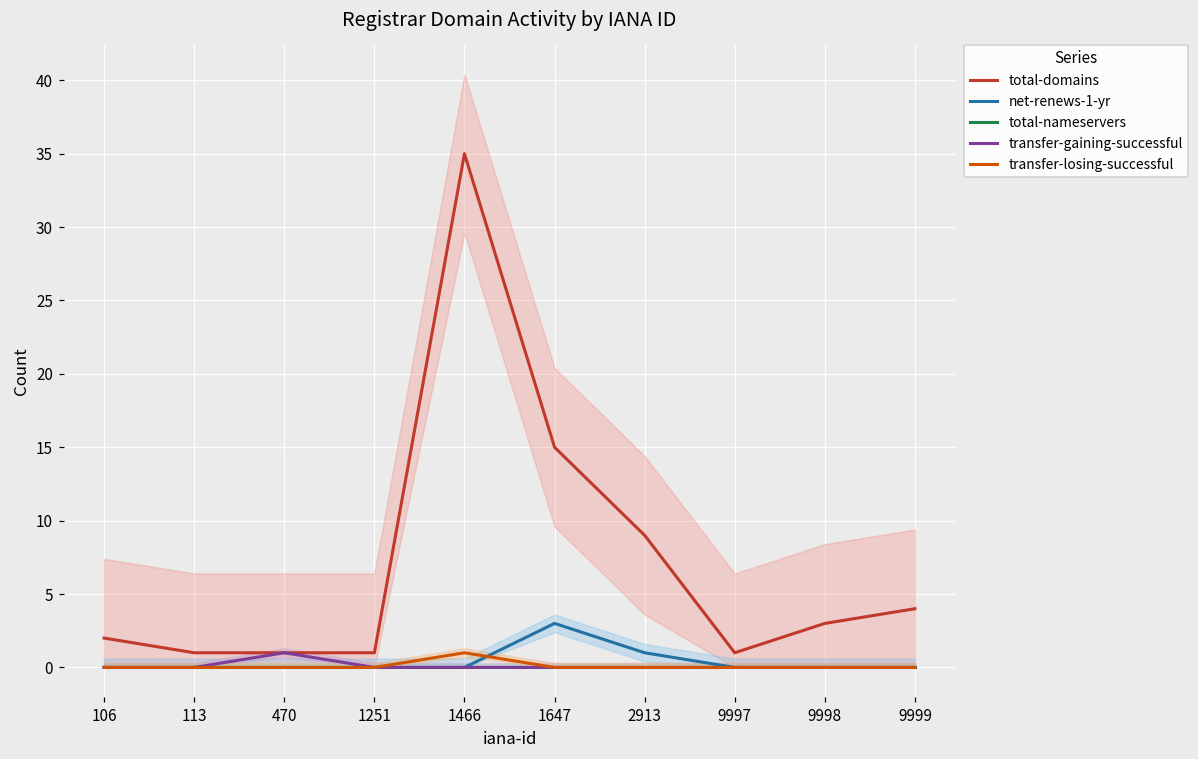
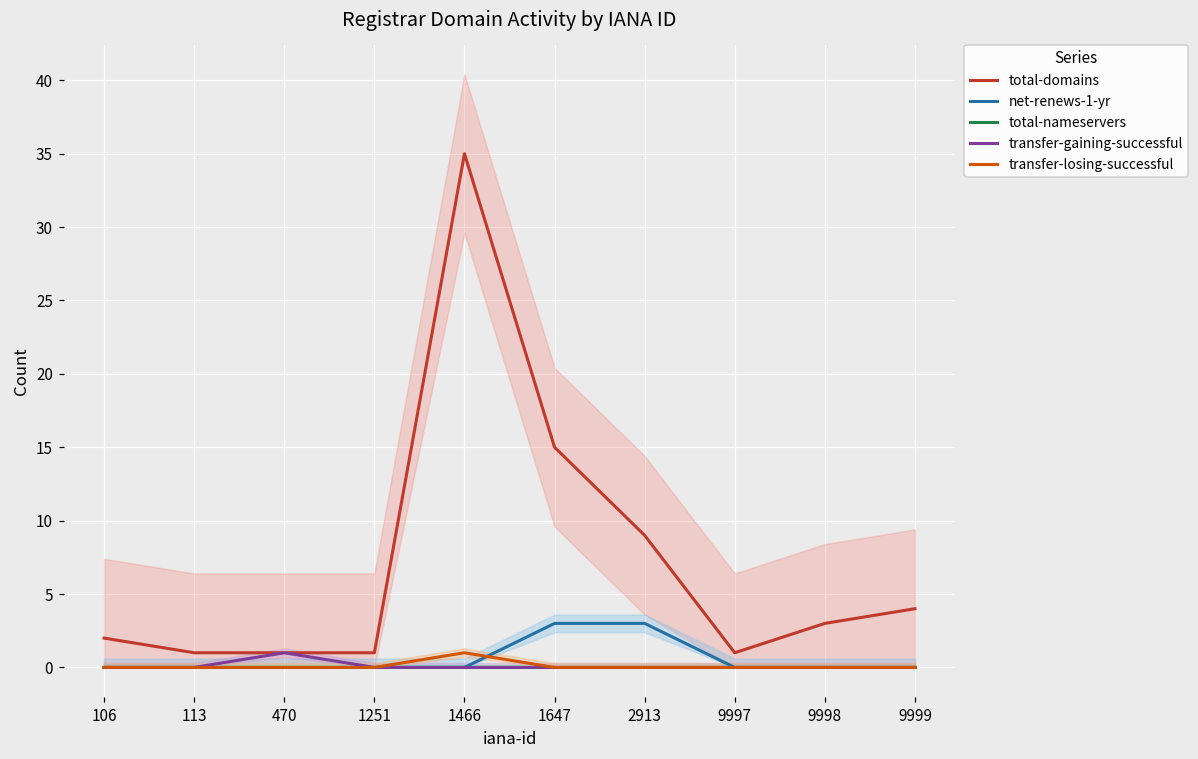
net-renews-1-yr, 2913: 1 -> 3
